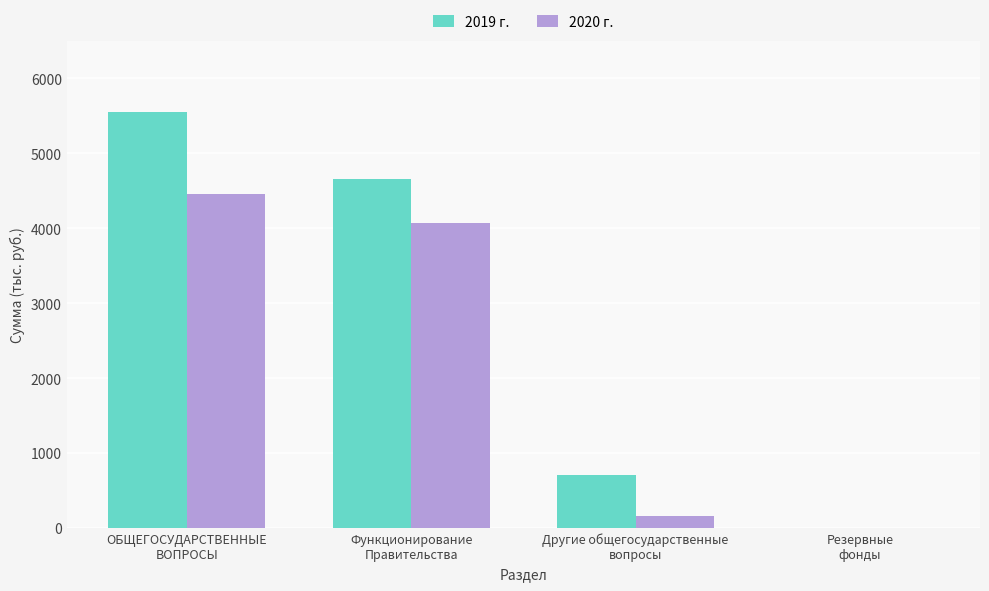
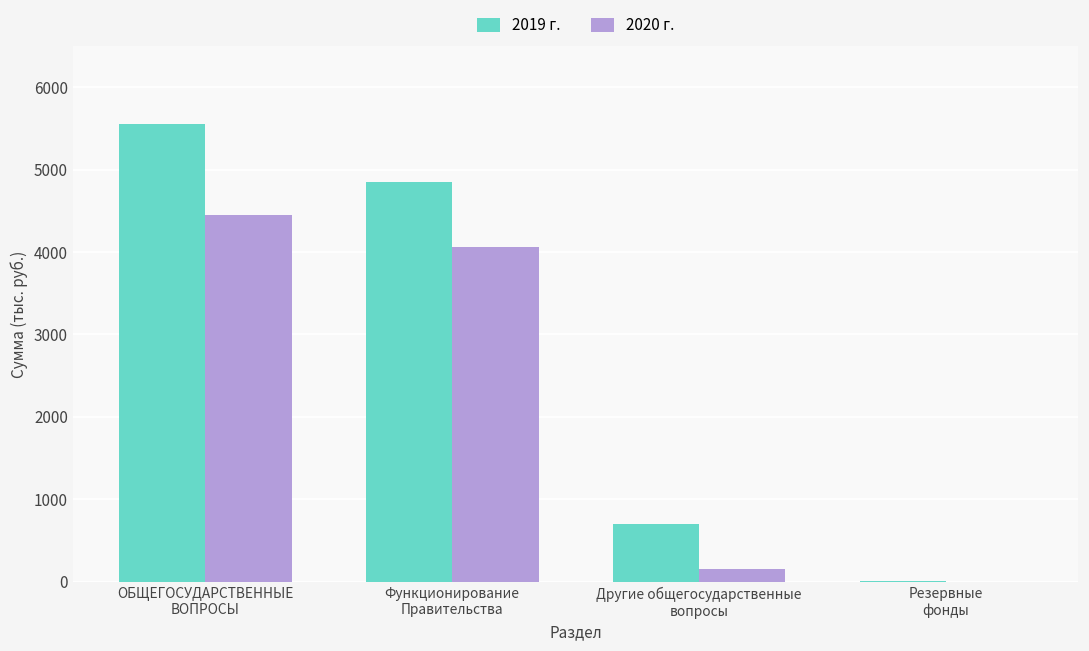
2019 г., Функционирование Правительства: 4700 -> 4800
